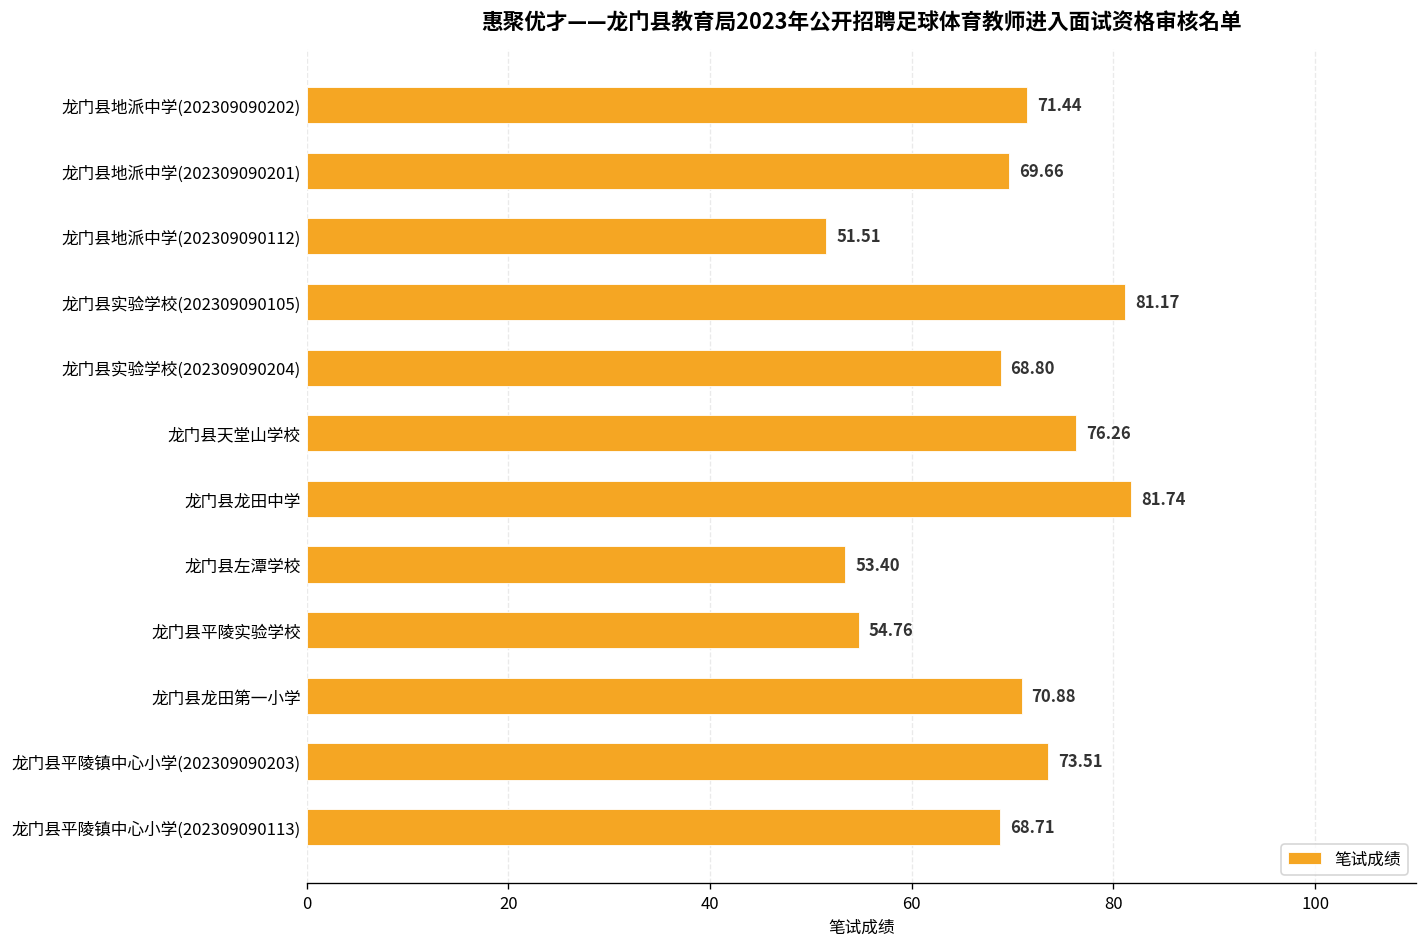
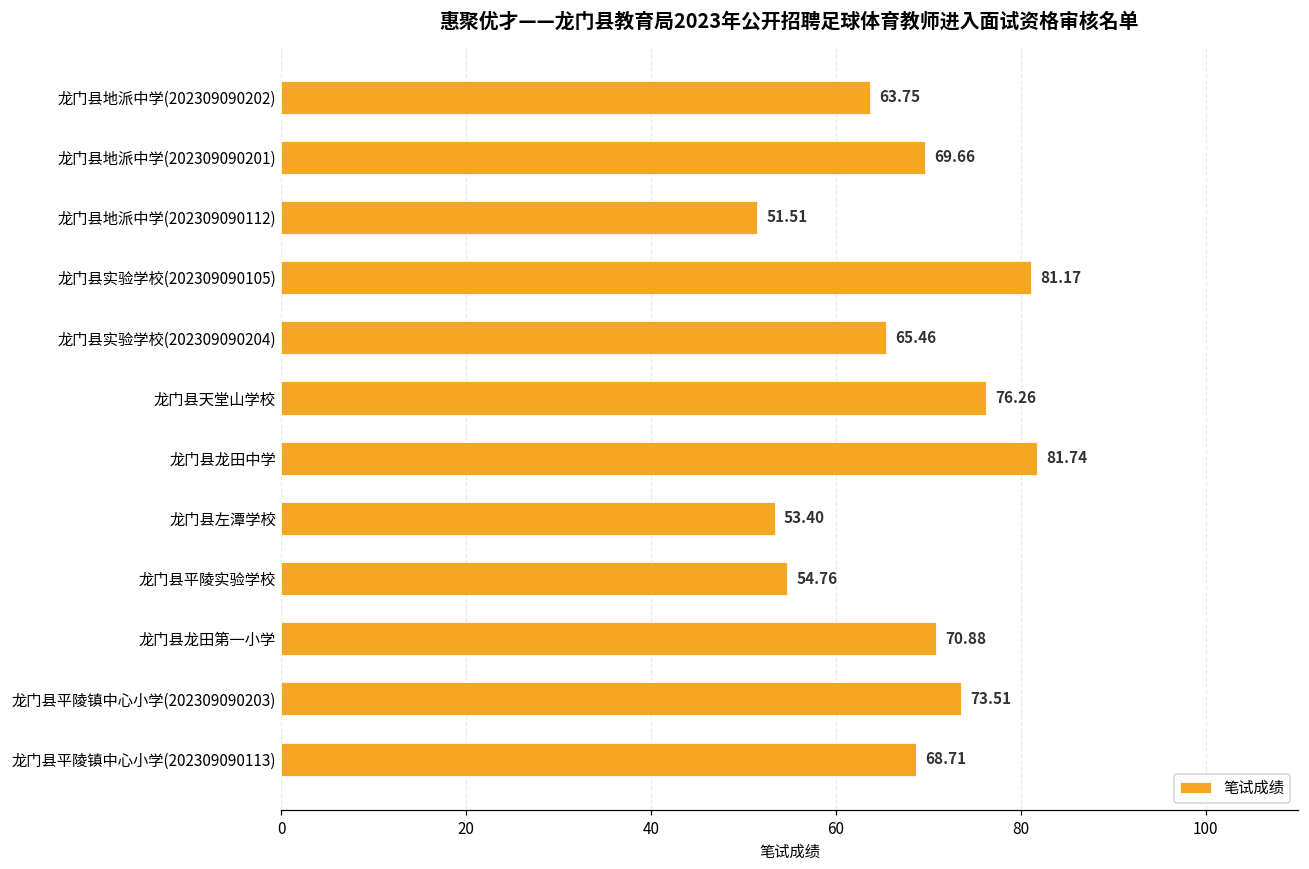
龙门县地派中学(202309090202): 71.44 -> 63.75
龙门县实验学校(202309090204): 68.80 -> 65.46
